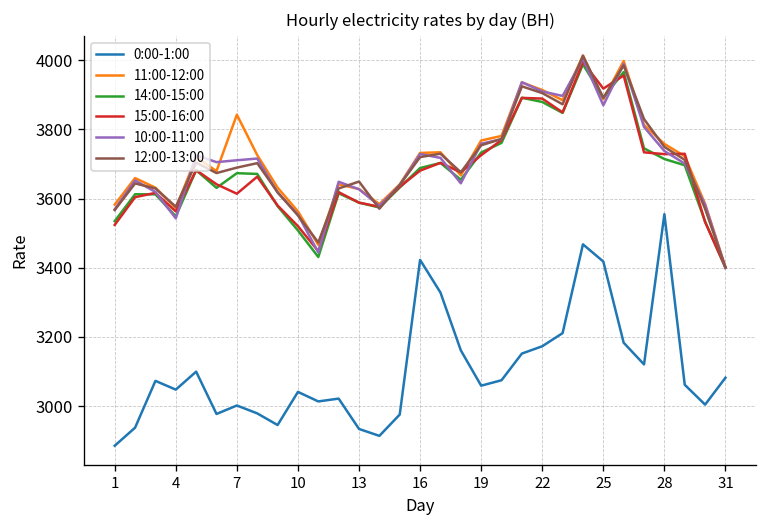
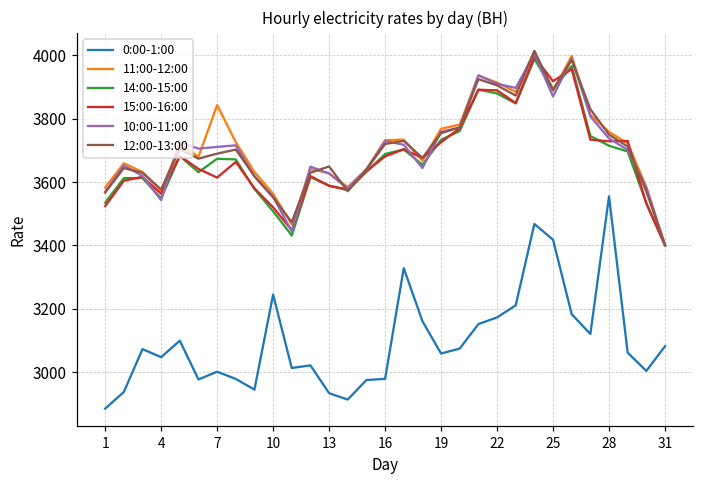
0:00-1:00, 10: 3040 -> 3250
0:00-1:00, 16: 3420 -> 2980
